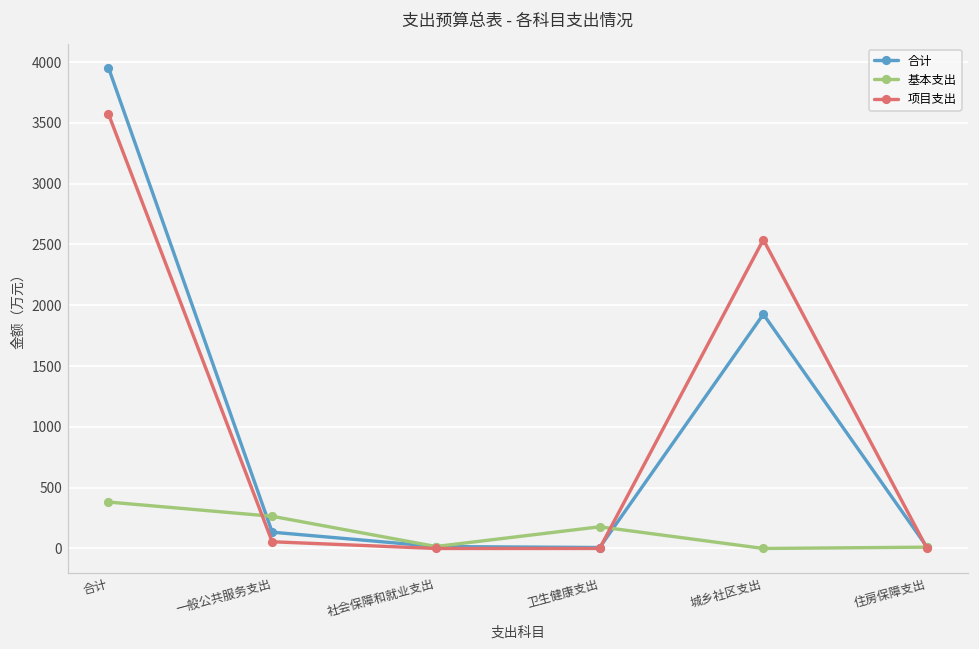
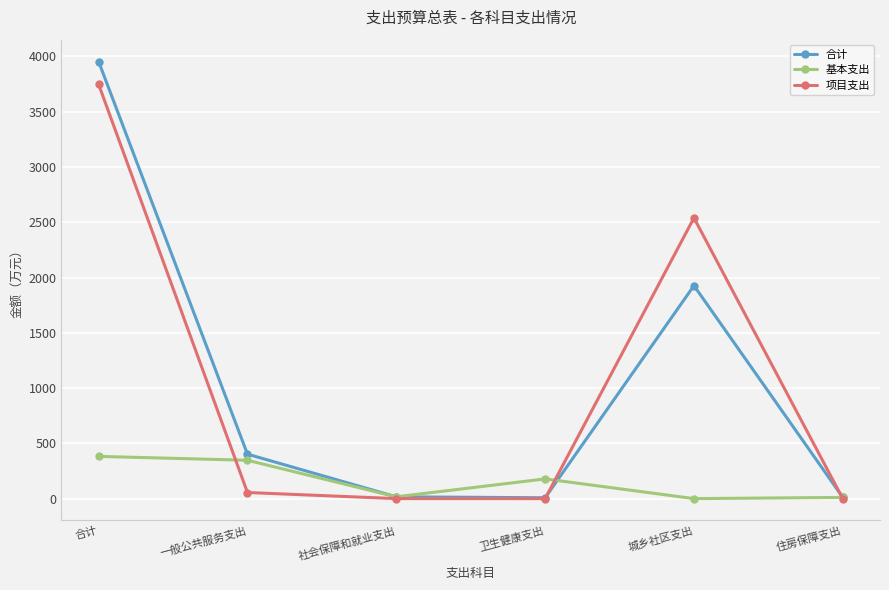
项目支出, 合计: 3570 -> 3750
合计, 一般公共服务支出: 130 -> 400
基本支出, 一般公共服务支出: 260 -> 350
